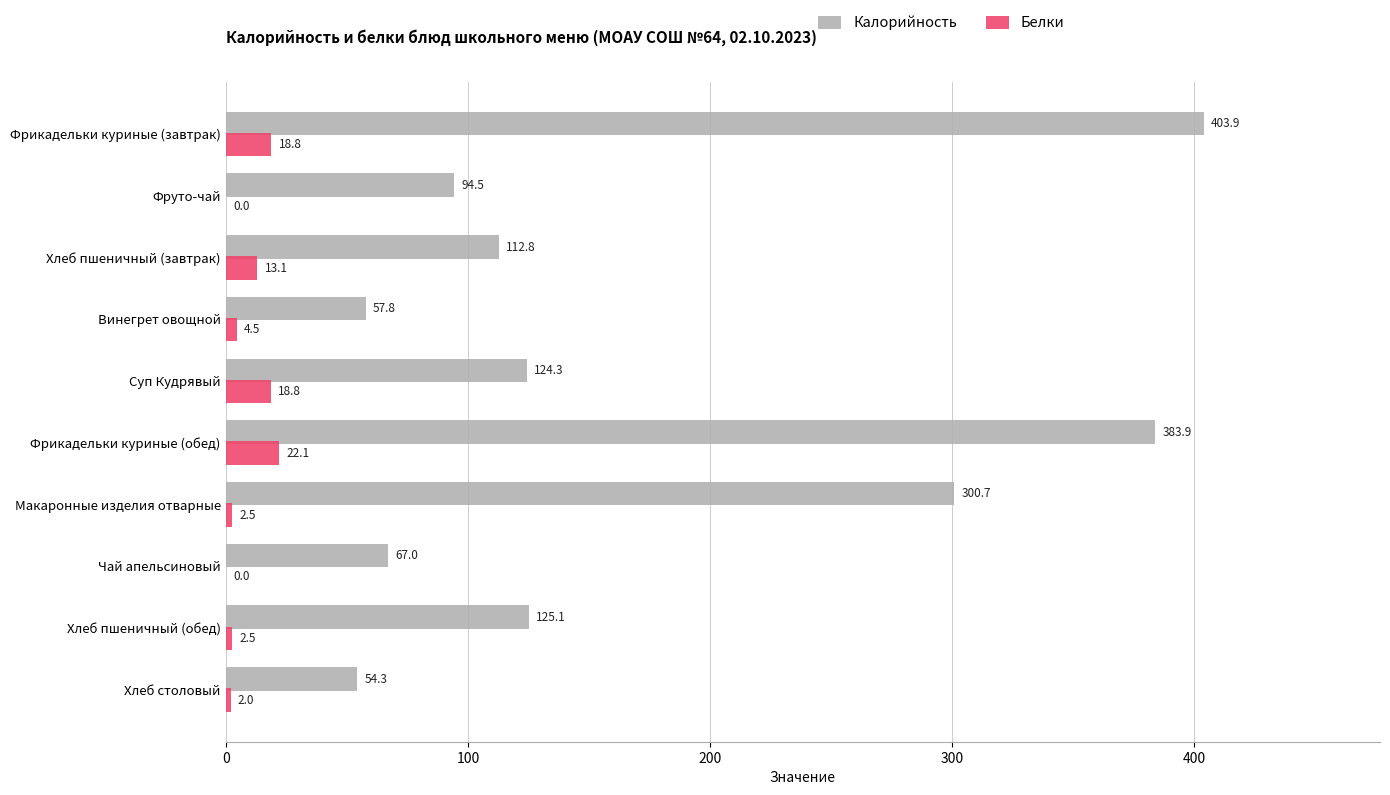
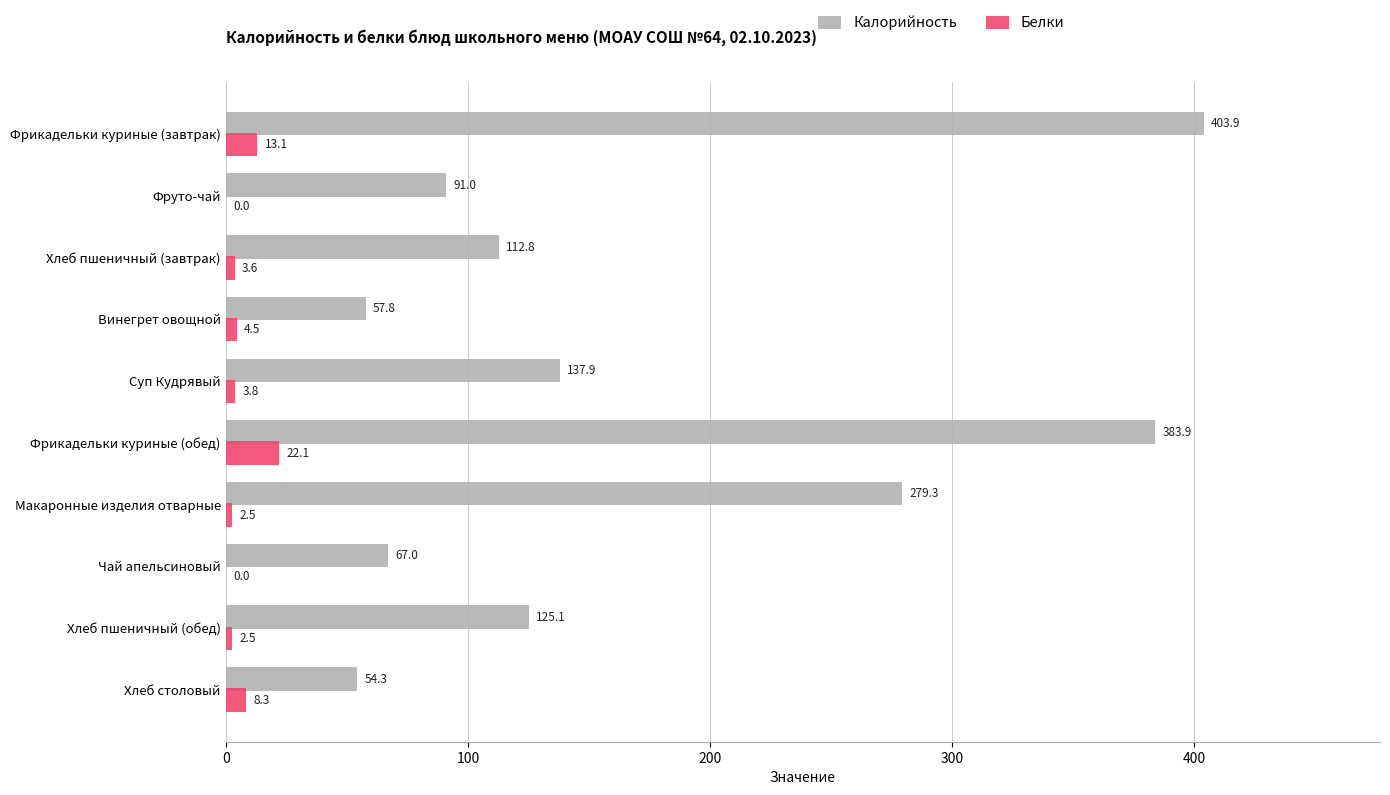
Белки, Фрикадельки куриные (завтрак): 18.8 -> 13.1
Калорийность, Фруто-чай: 94.5 -> 91.0
Белки, Хлеб пшеничный (завтрак): 13.1 -> 3.6
Калорийность, Суп Кудрявый: 124.3 -> 137.9
Белки, Суп Кудрявый: 18.8 -> 3.8
Калорийность, Макаронные изделия отварные: 300.7 -> 279.3
Белки, Хлеб столовый: 2.0 -> 8.3
